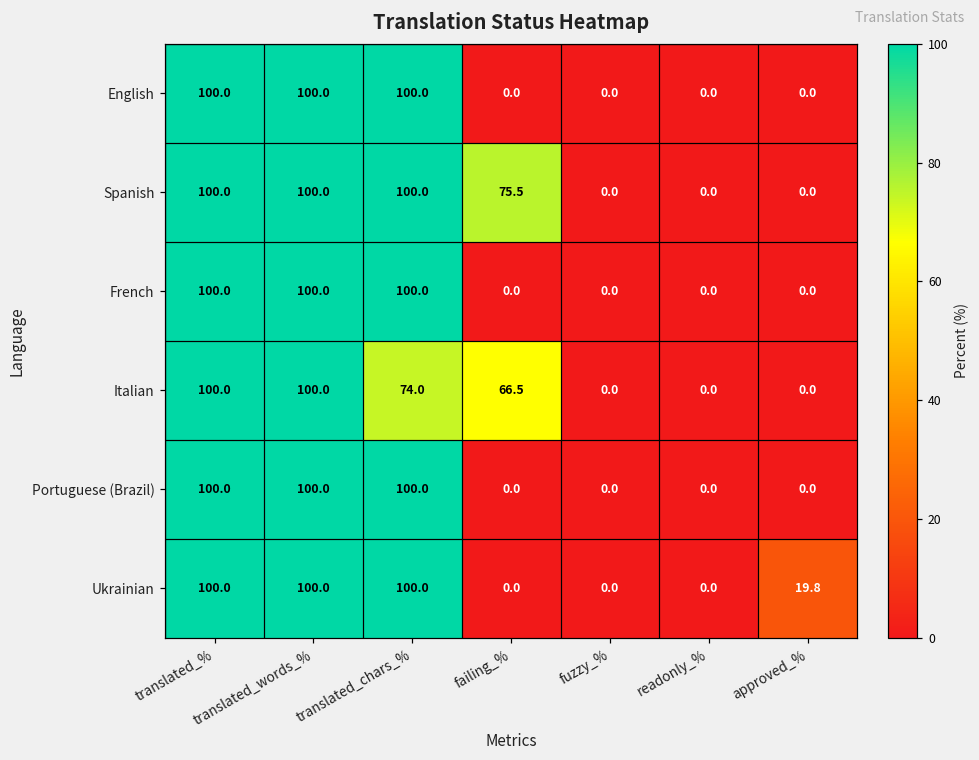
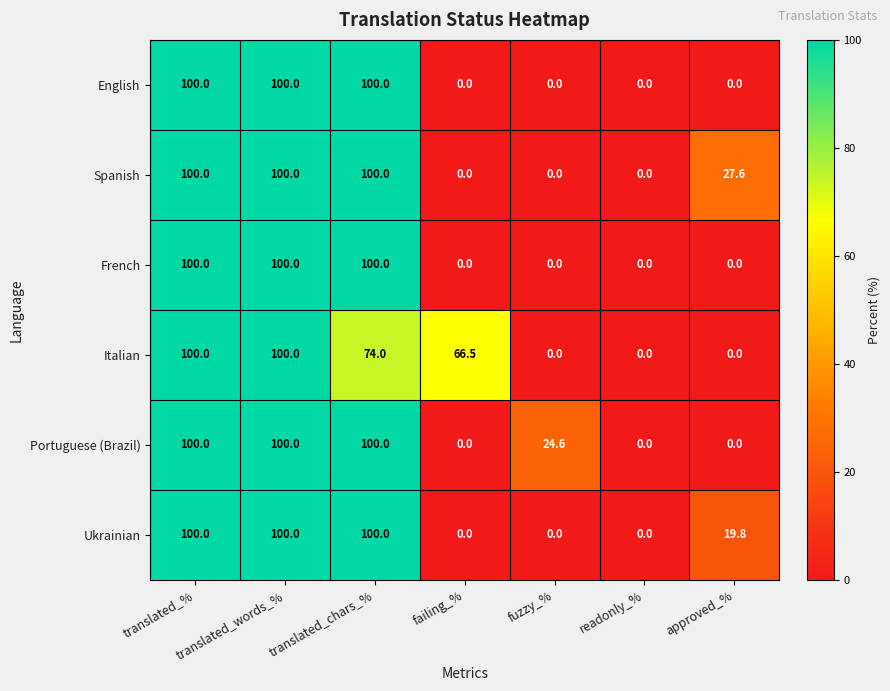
Spanish, failing_%: 75.5 -> 0.0
Spanish, approved_%: 0.0 -> 27.6
Portuguese (Brazil), fuzzy_%: 0.0 -> 24.6
